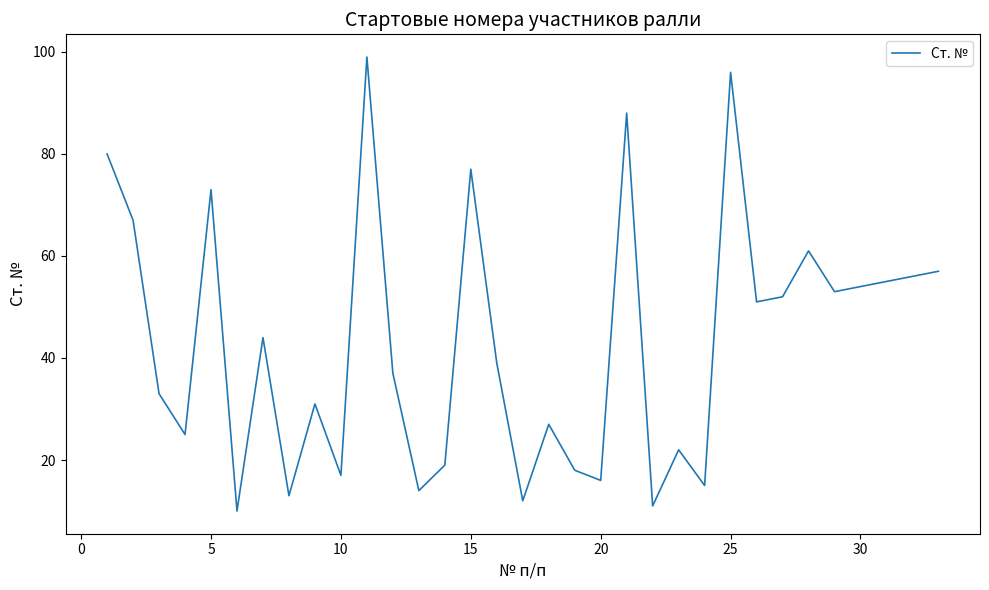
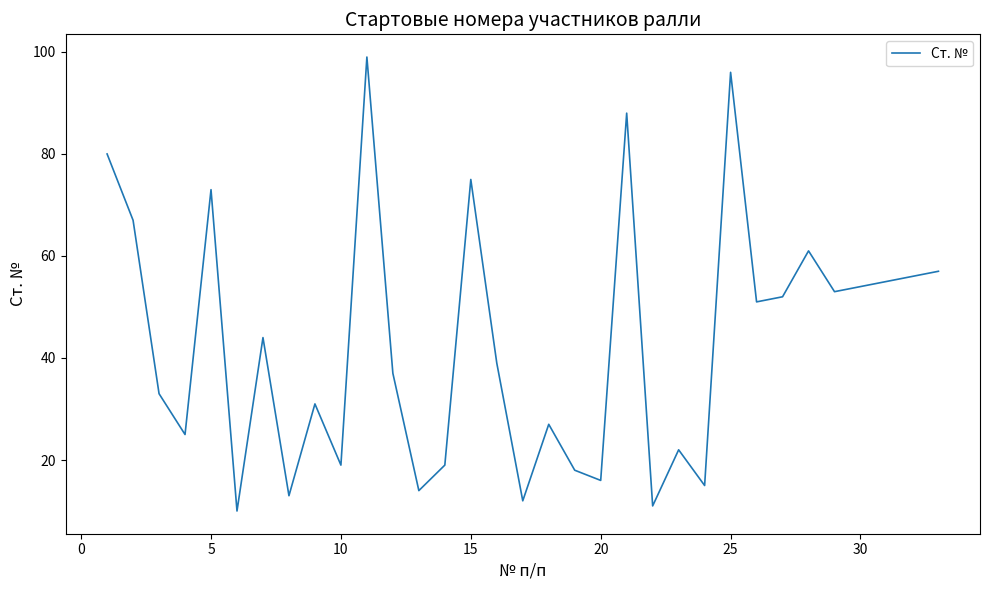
10: 17 -> 19
15: 77 -> 75
